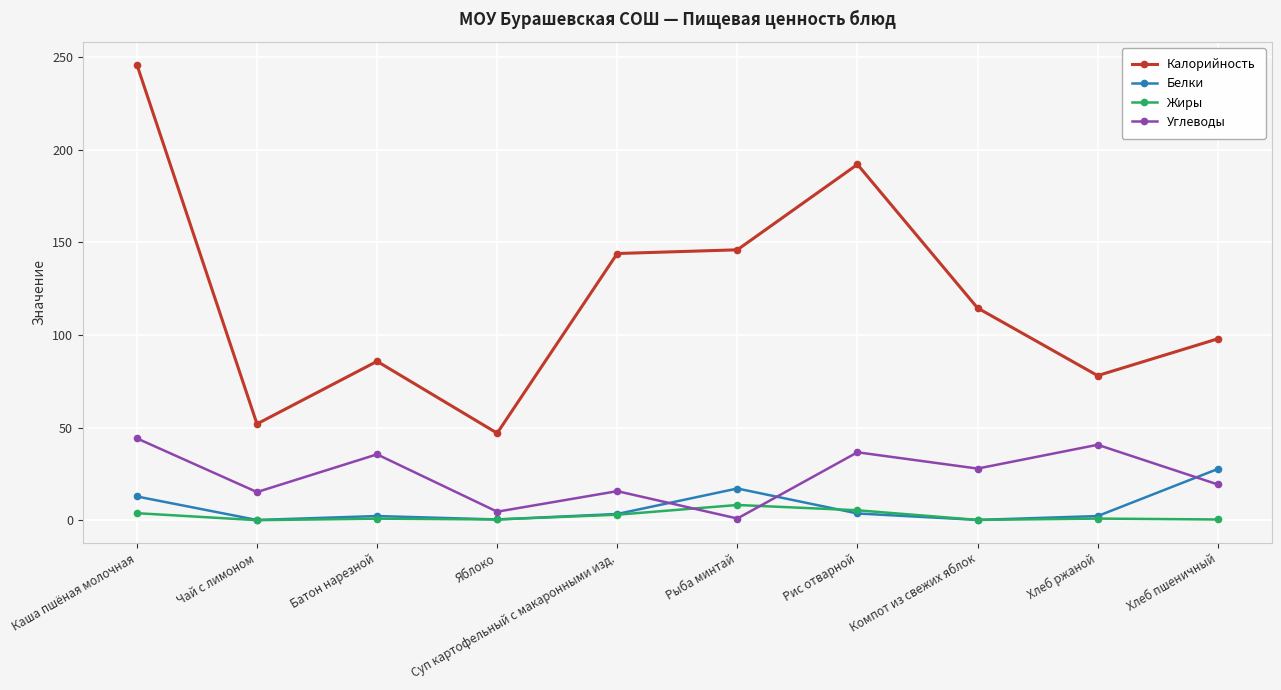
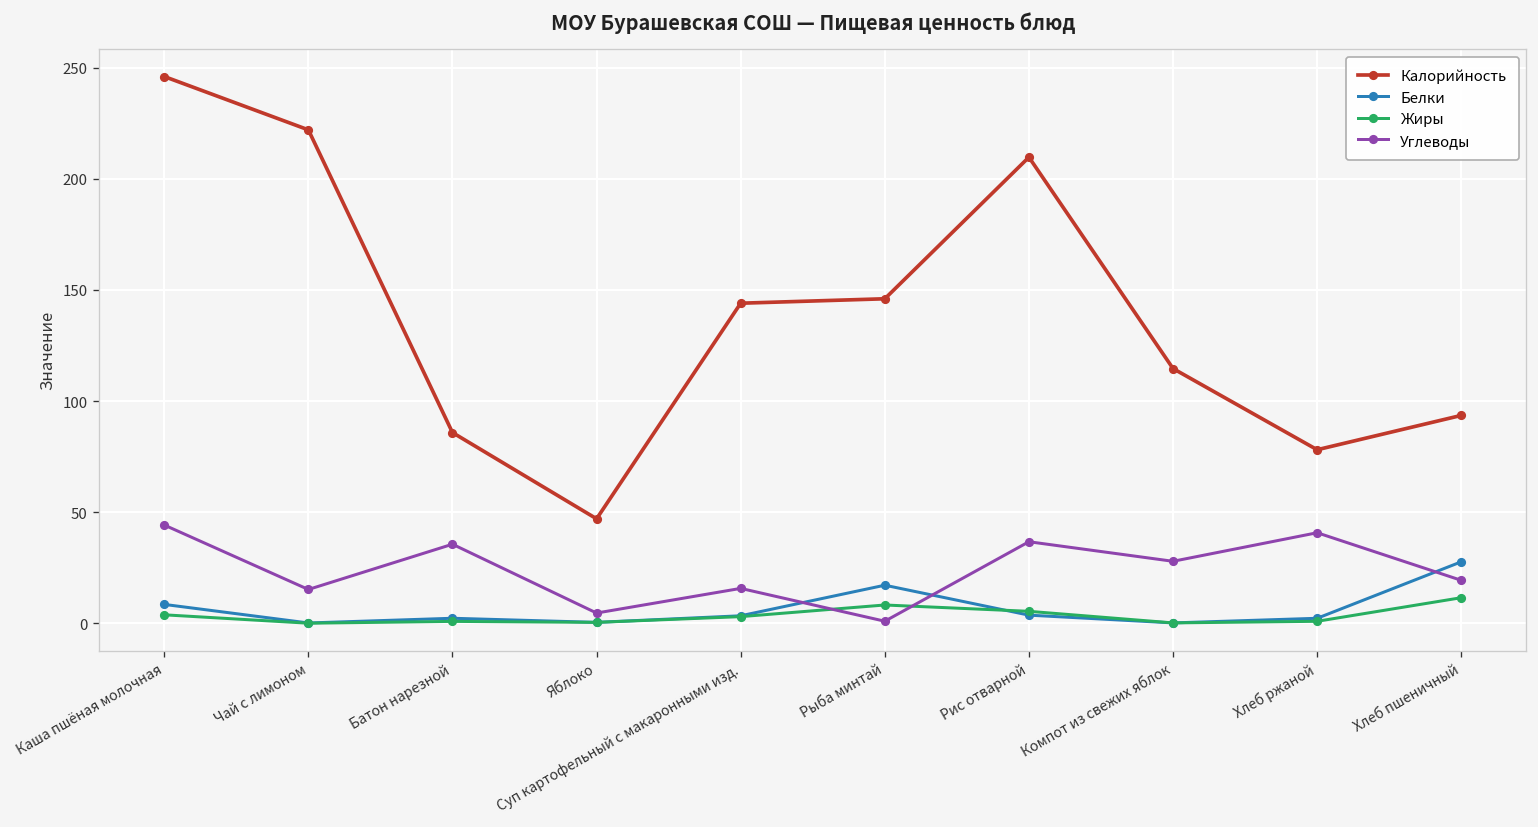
Белки, Каша пшёная молочная: 13 -> 8
Калорийность, Чай с лимоном: 52 -> 222
Калорийность, Рис отварной: 192 -> 210
Калорийность, Хлеб пшеничный: 98 -> 94
Жиры, Хлеб пшеничный: 0 -> 12
